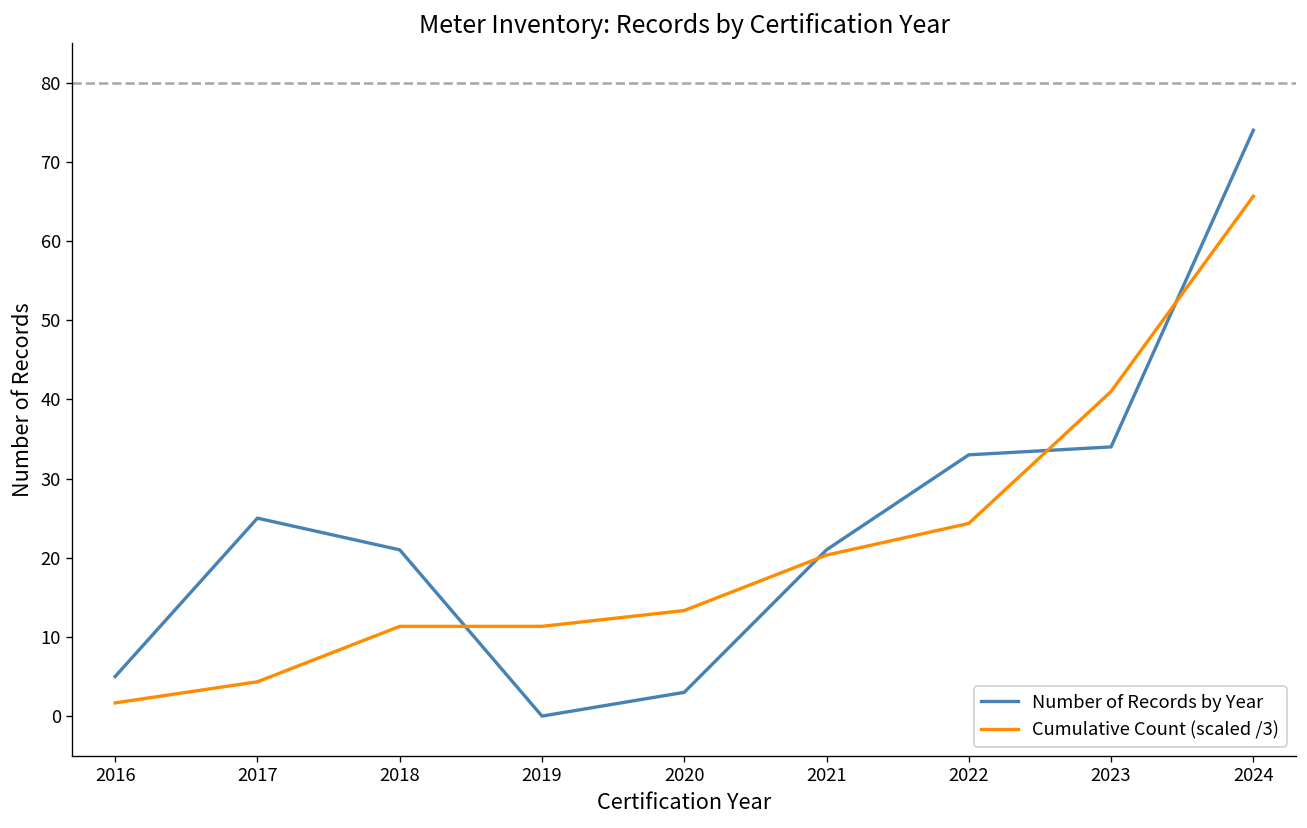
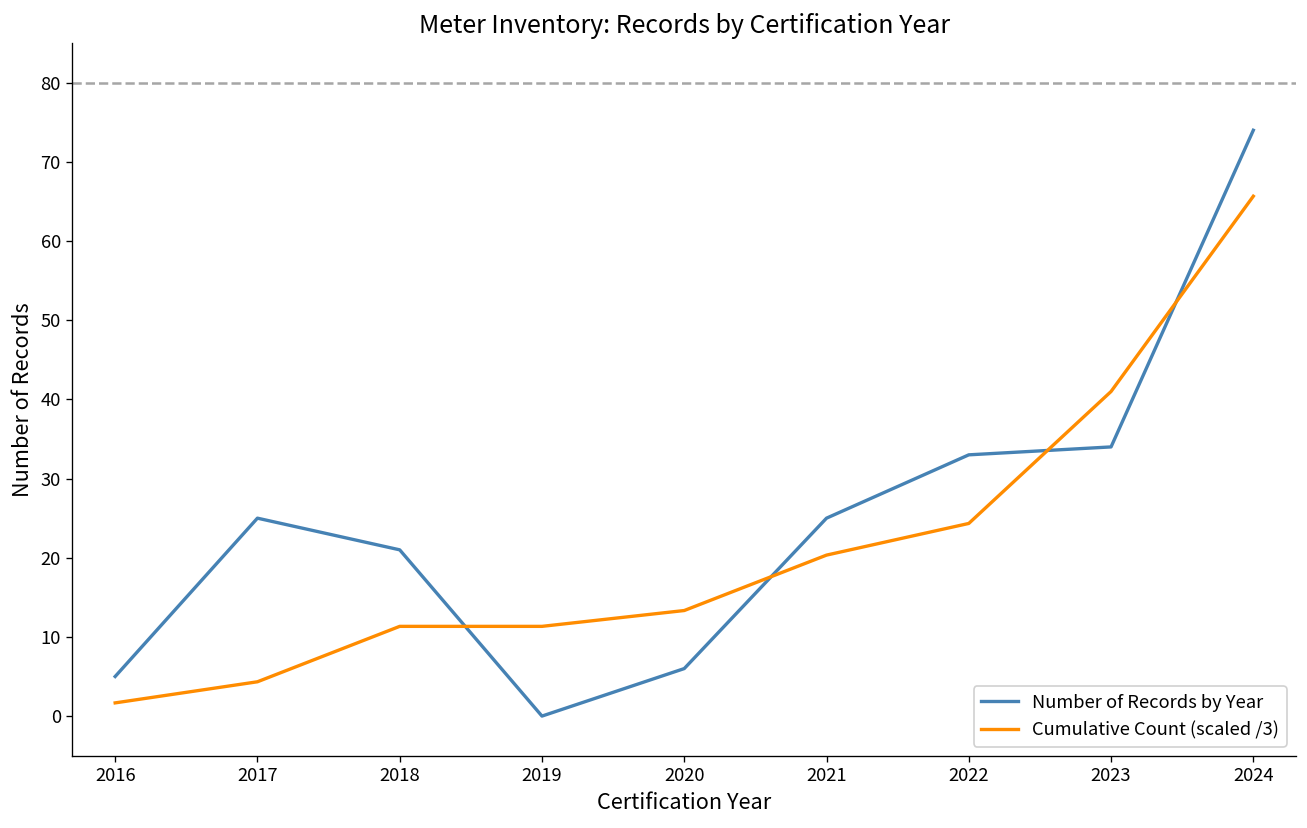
Number of Records by Year, 2020: 3 -> 6
Number of Records by Year, 2021: 21 -> 25
